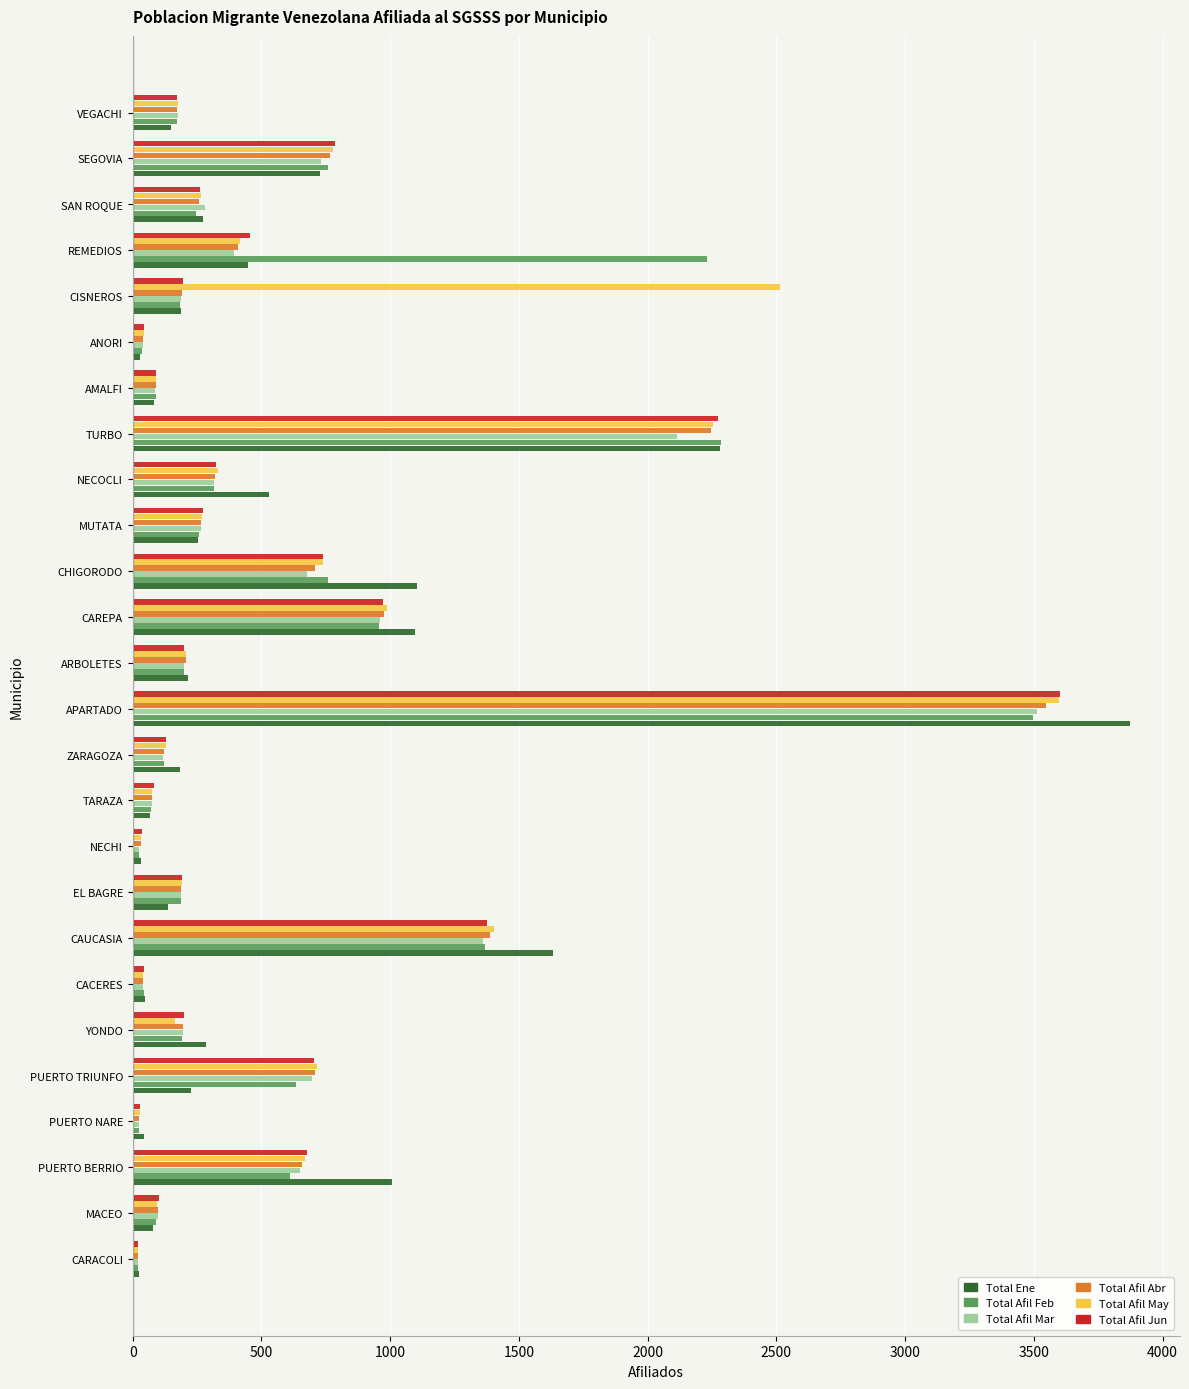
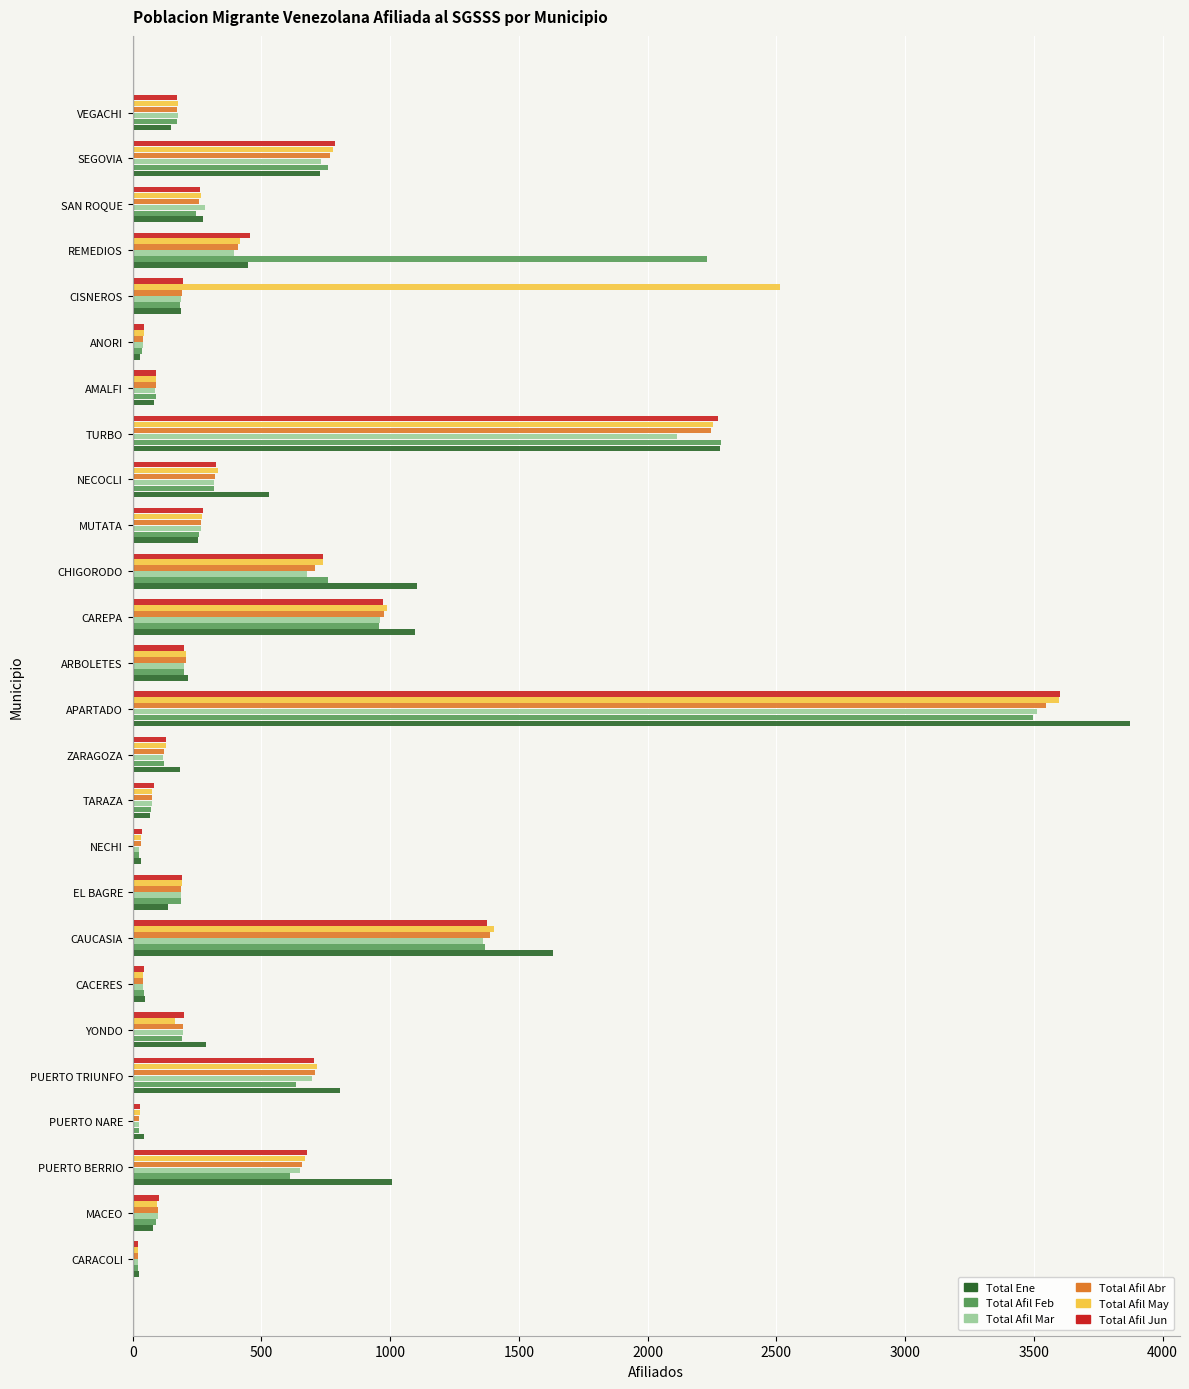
Total Ene, PUERTO TRIUNFO: 230 -> 810
